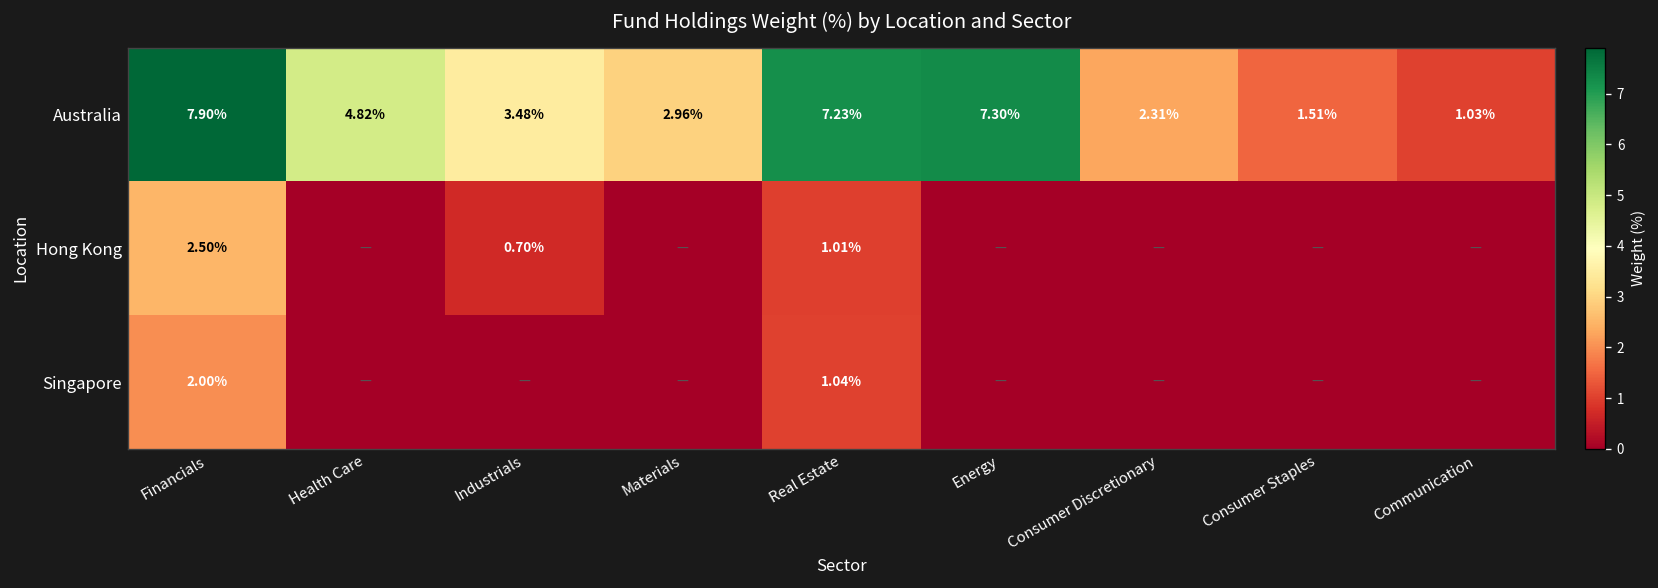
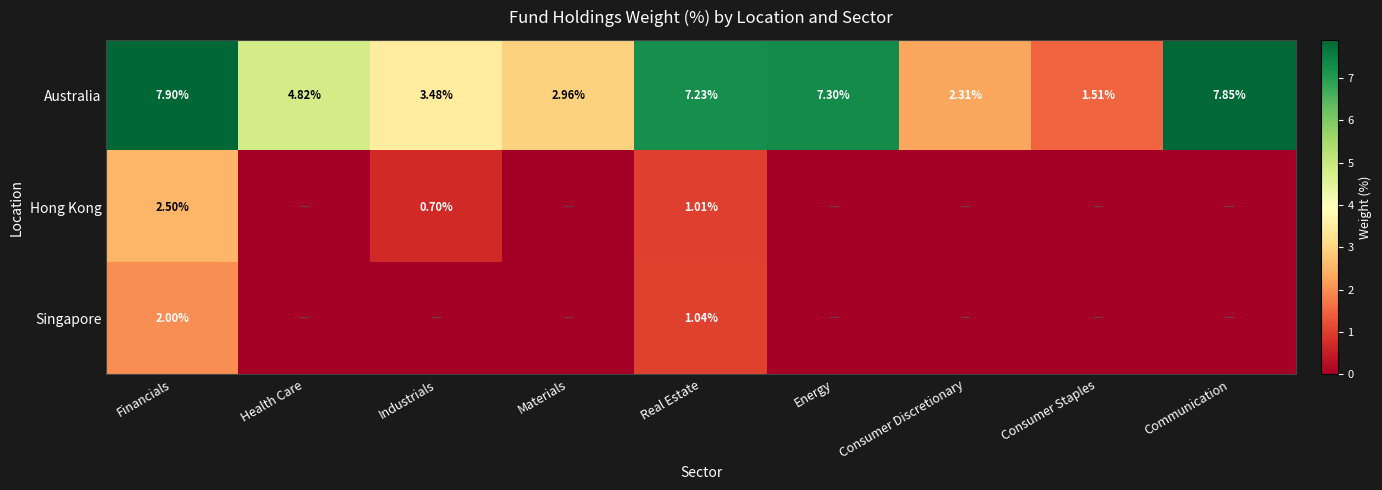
Australia, Communication: 1.03% -> 7.85%
